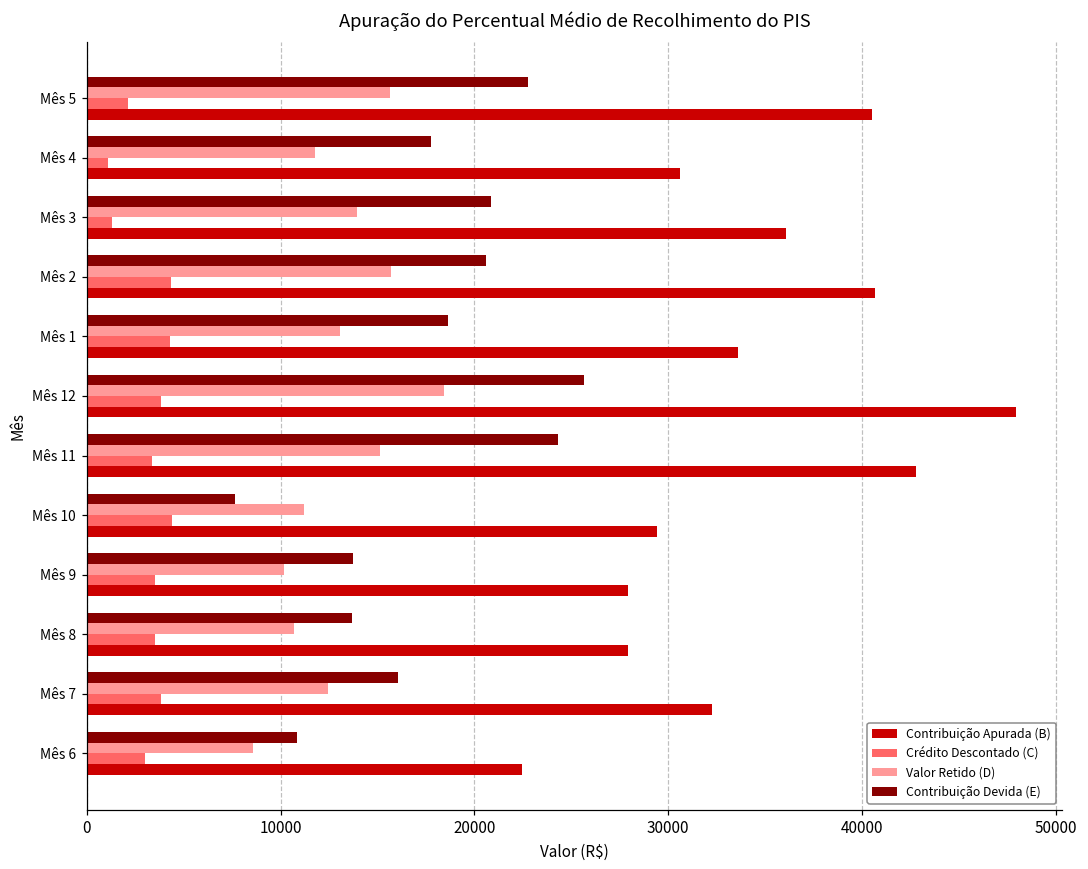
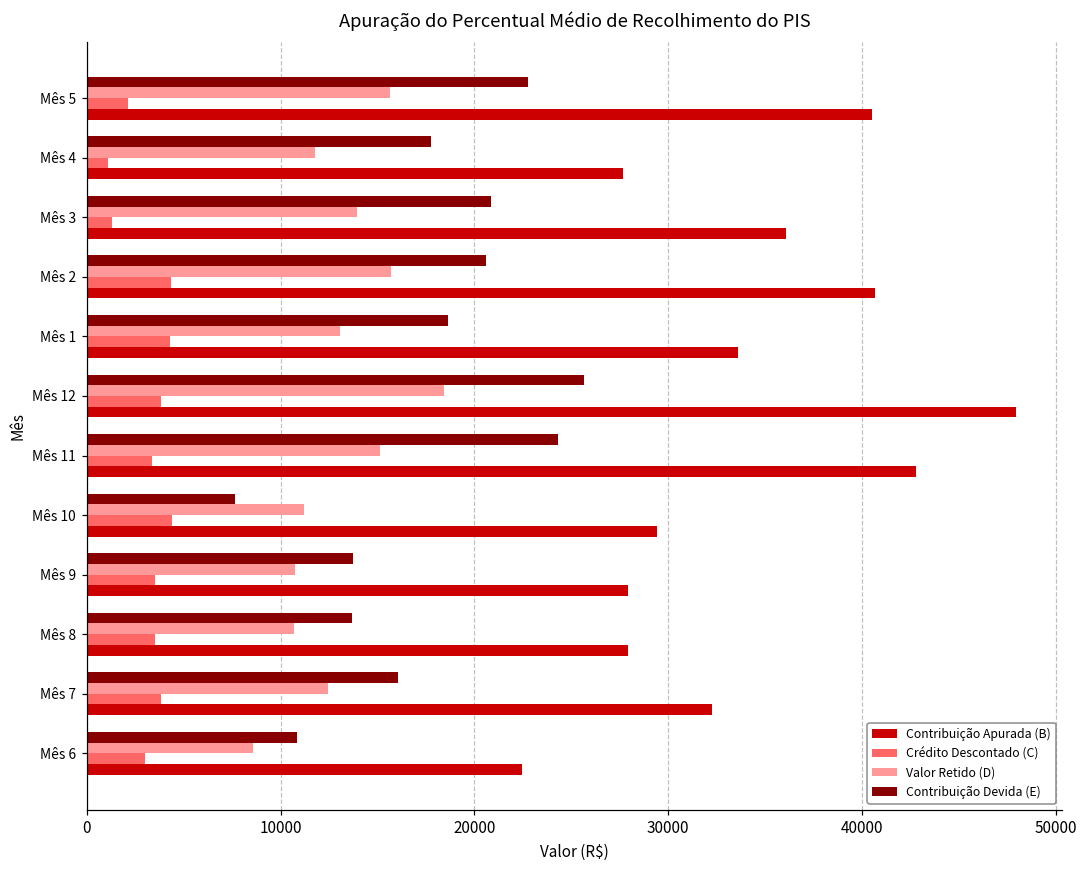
Contribuição Apurada (B), Mês 4: 30600 -> 27700
Valor Retido (D), Mês 9: 10200 -> 10700
